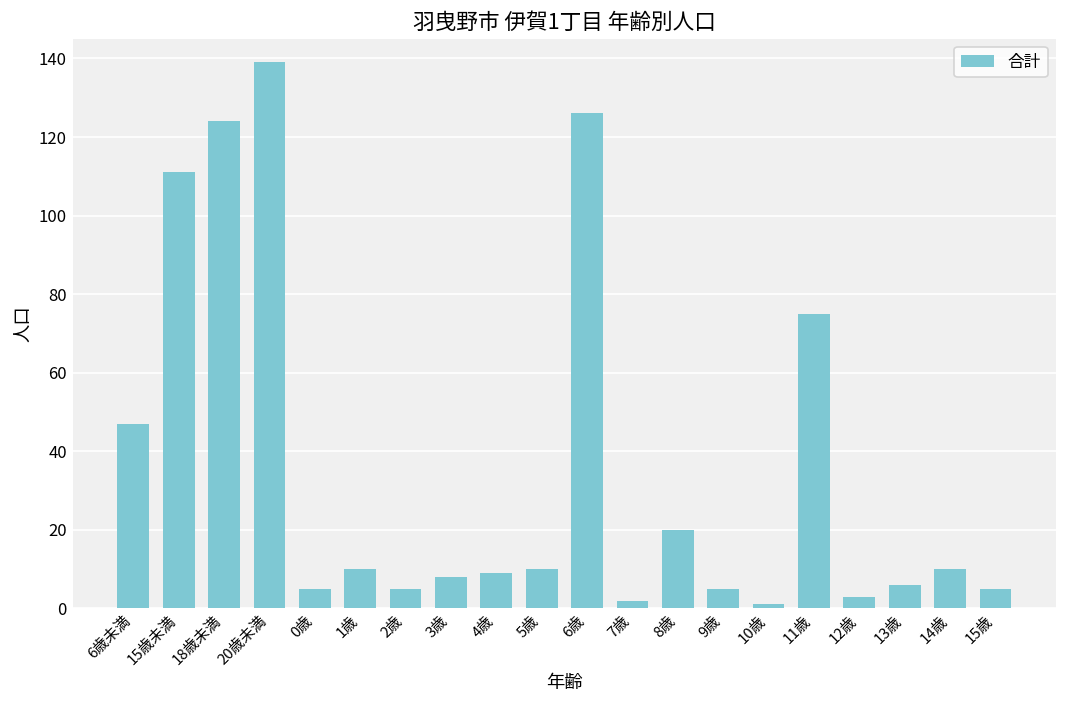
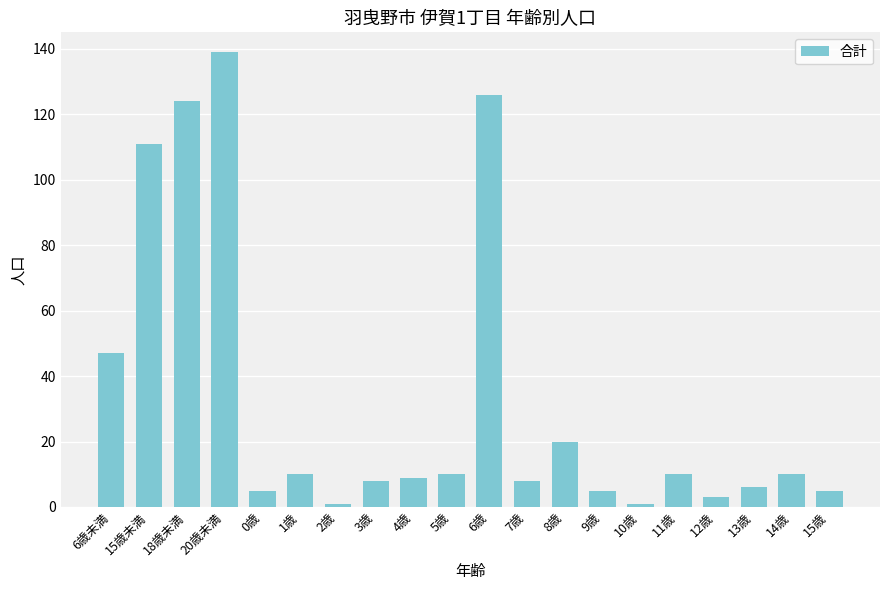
2歳: 5 -> 1
7歳: 2 -> 8
11歳: 75 -> 10
